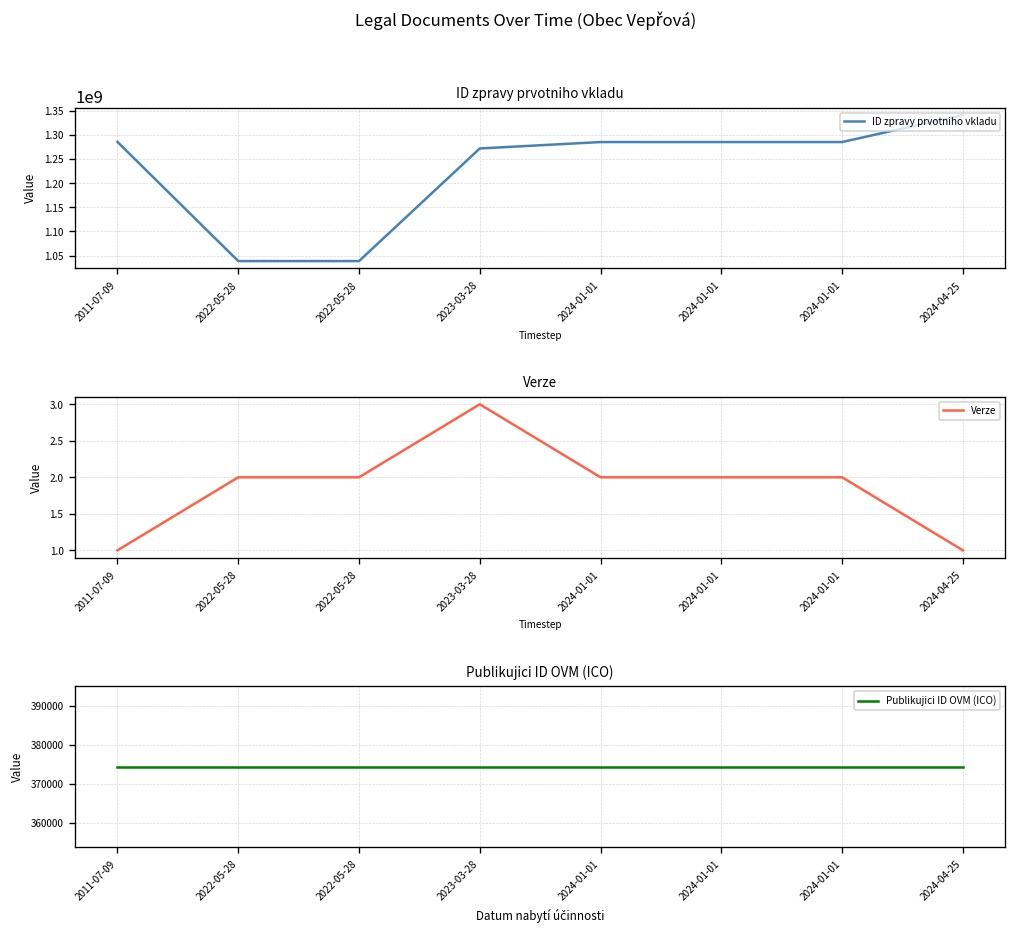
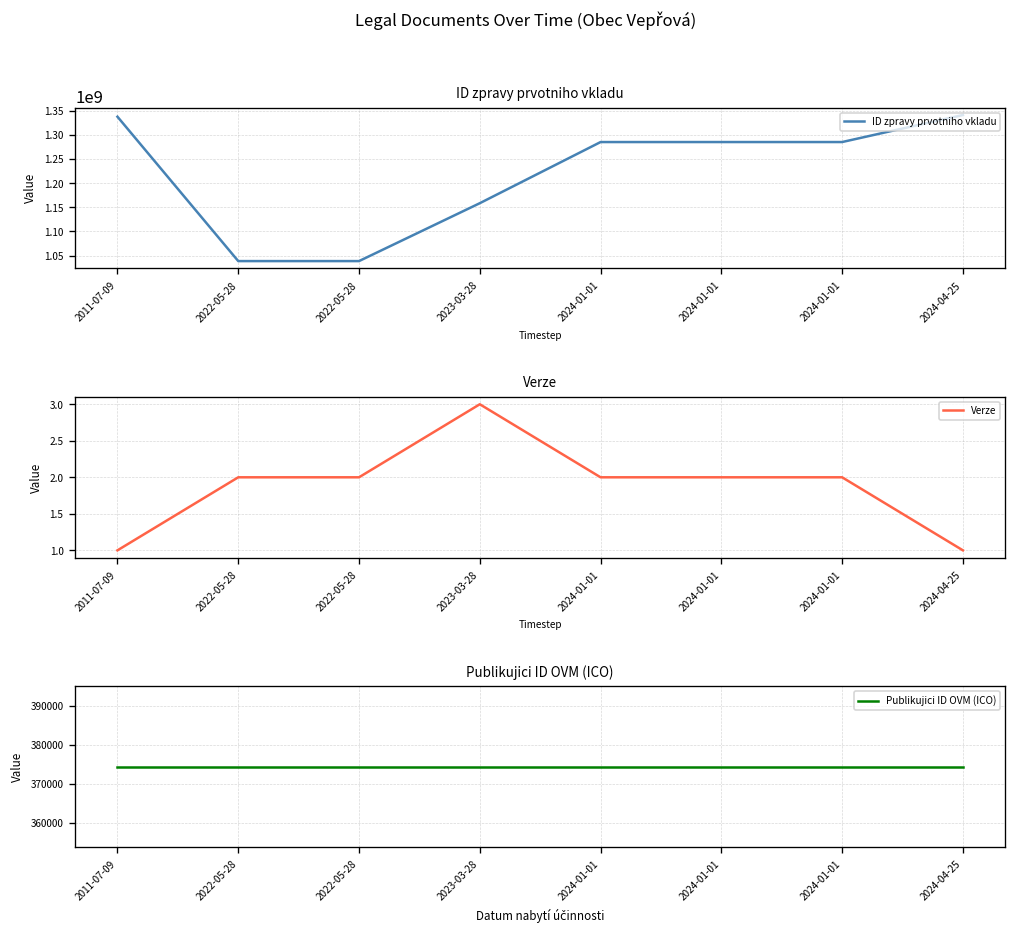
ID zpravy prvotniho vkladu, 2011-07-09: 1290000000 -> 1340000000
ID zpravy prvotniho vkladu, 2023-03-28: 1270000000 -> 1160000000
